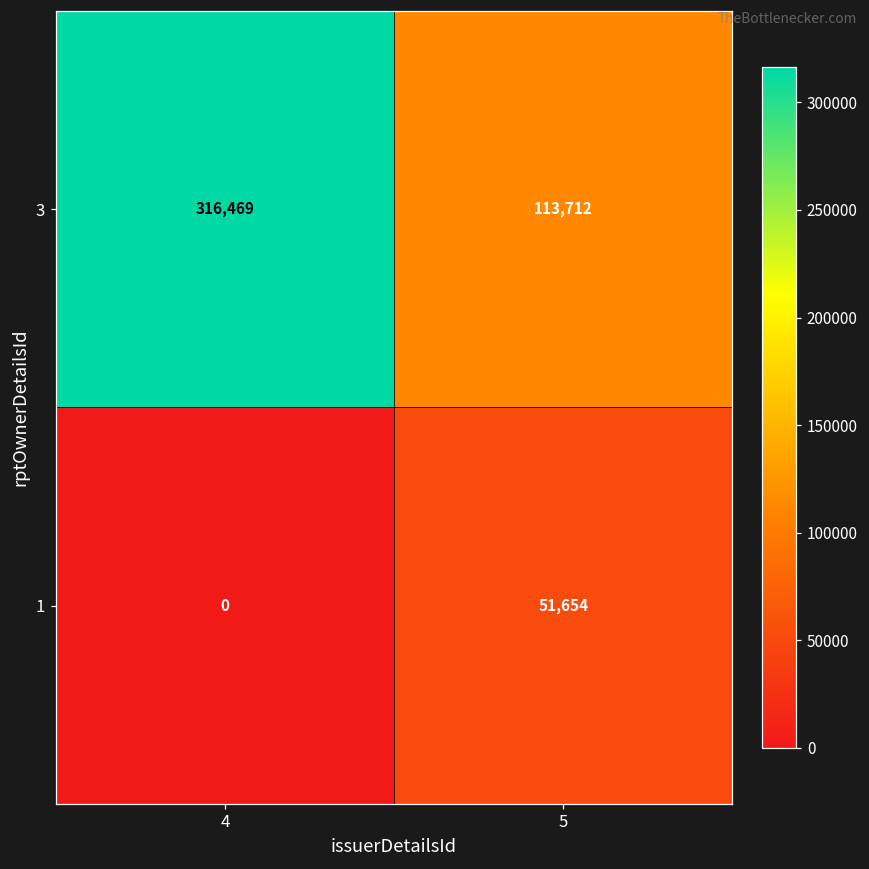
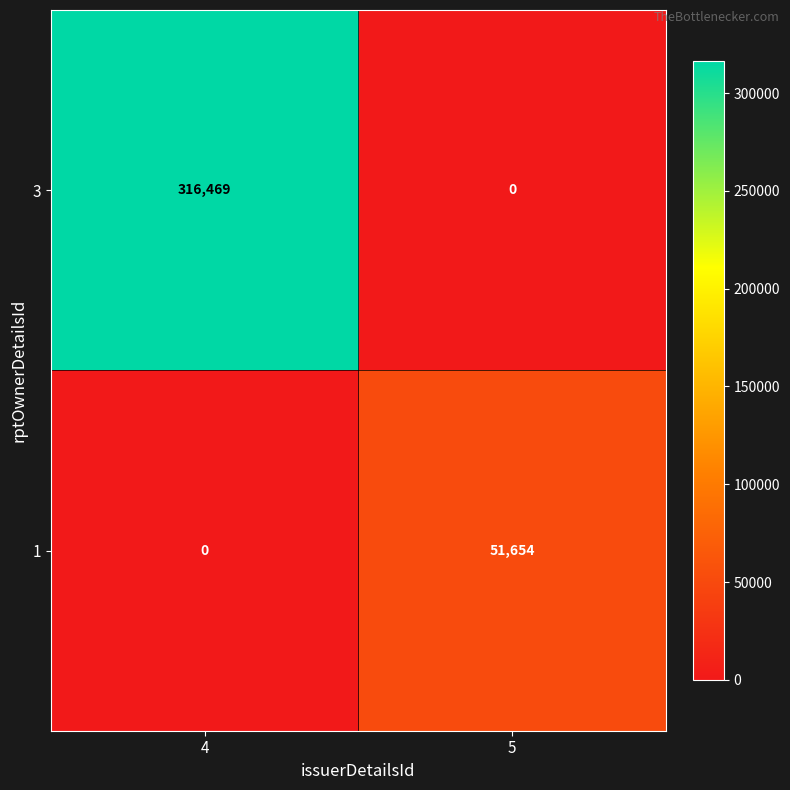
3, 5: 113,712 -> 0
